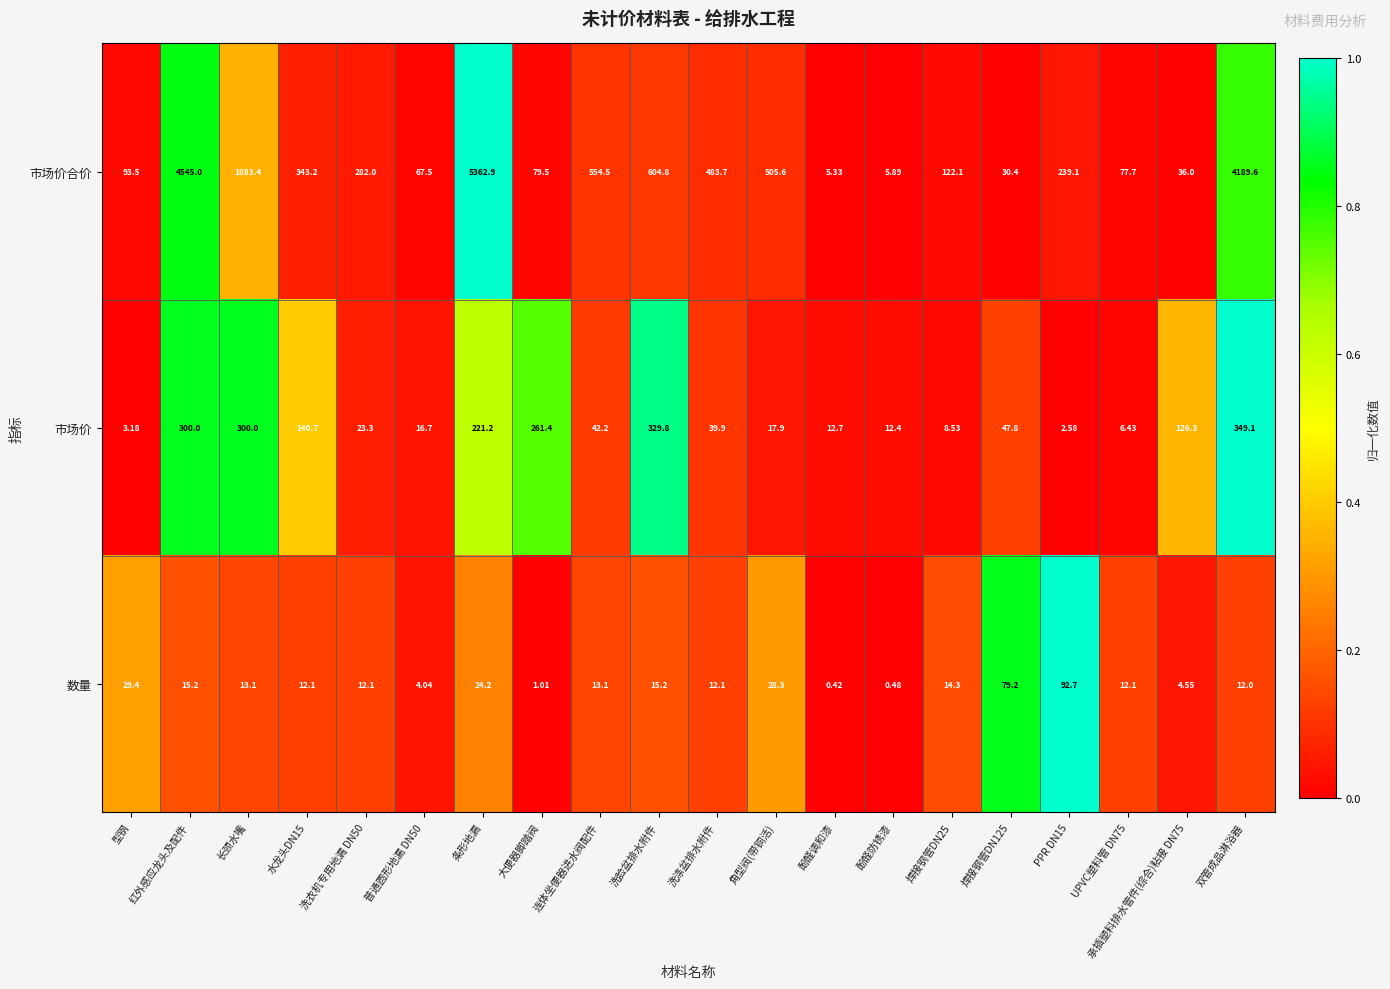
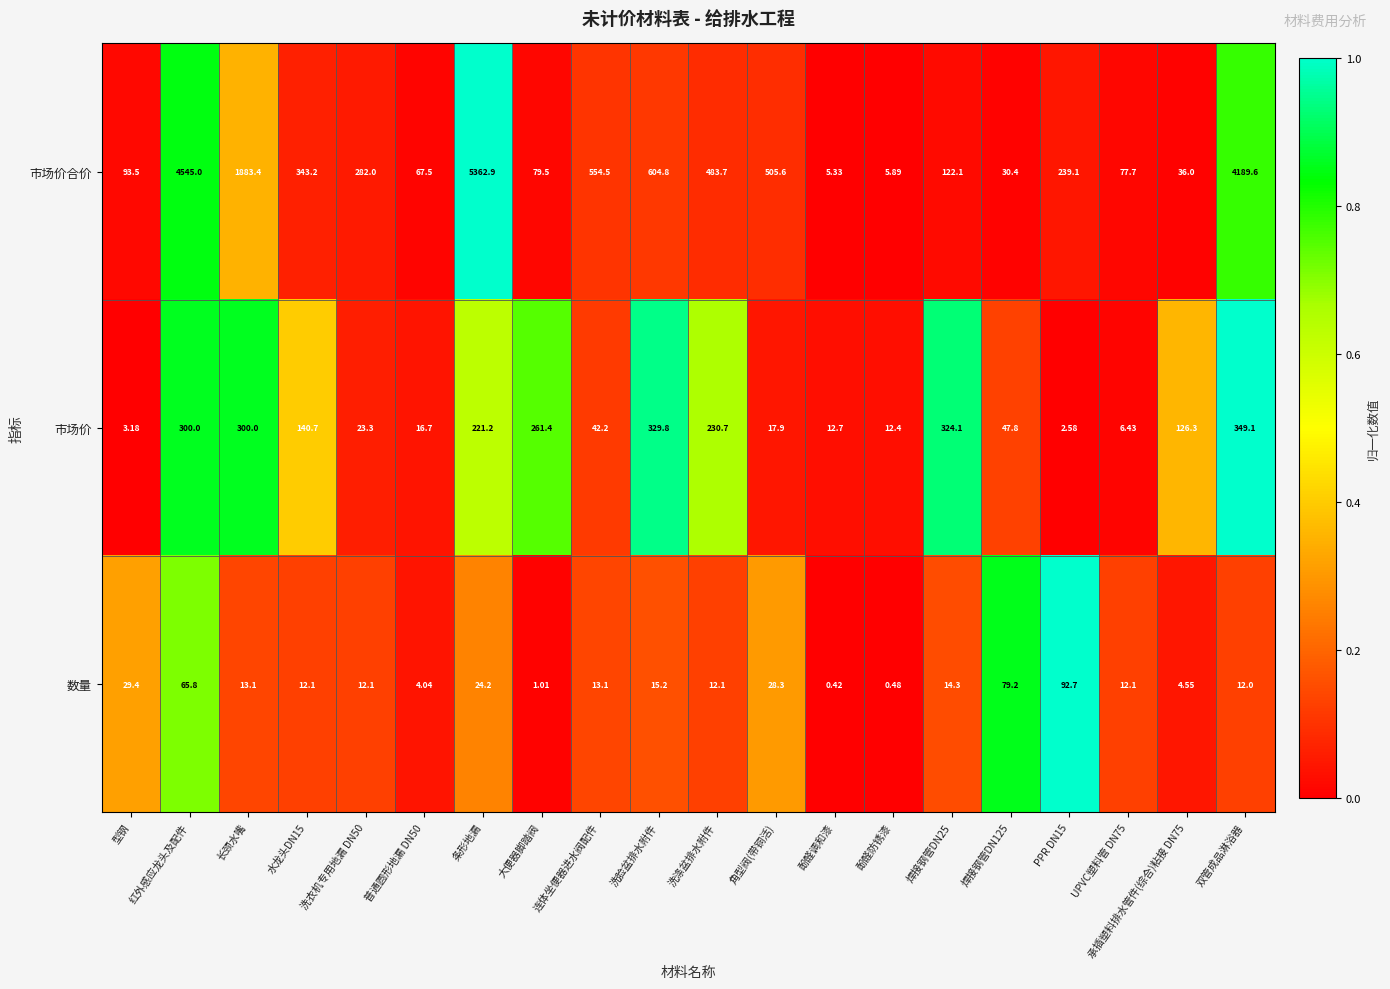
市场价, 洗涤盆排水附件: 39.9 -> 230.7
市场价, 焊接钢管DN25: 8.53 -> 324.1
数量, 红外感应龙头及配件: 15.2 -> 65.8
